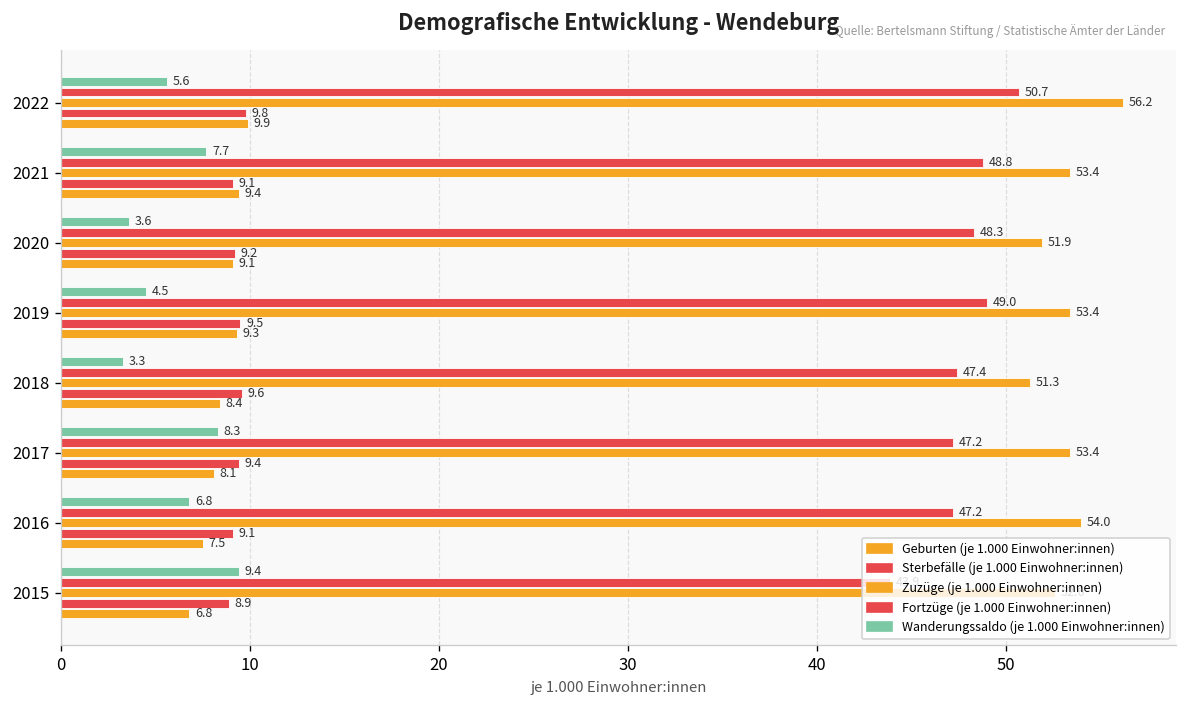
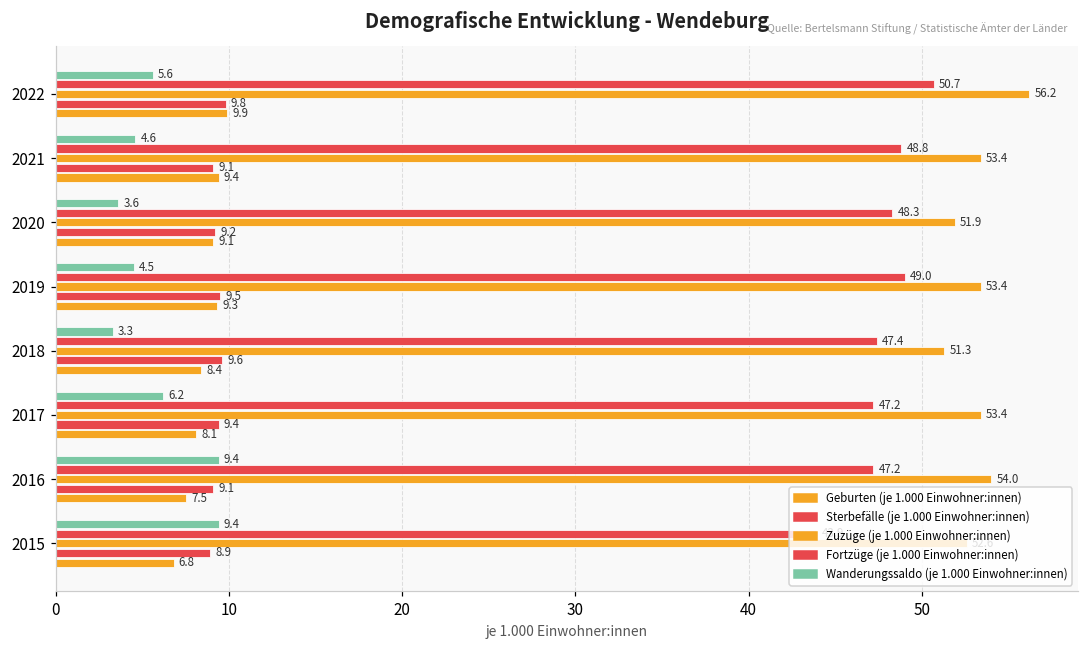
Wanderungssaldo (je 1.000 Einwohner:innen), 2021: 7.7 -> 4.6
Wanderungssaldo (je 1.000 Einwohner:innen), 2017: 8.3 -> 6.2
Wanderungssaldo (je 1.000 Einwohner:innen), 2016: 6.8 -> 9.4
